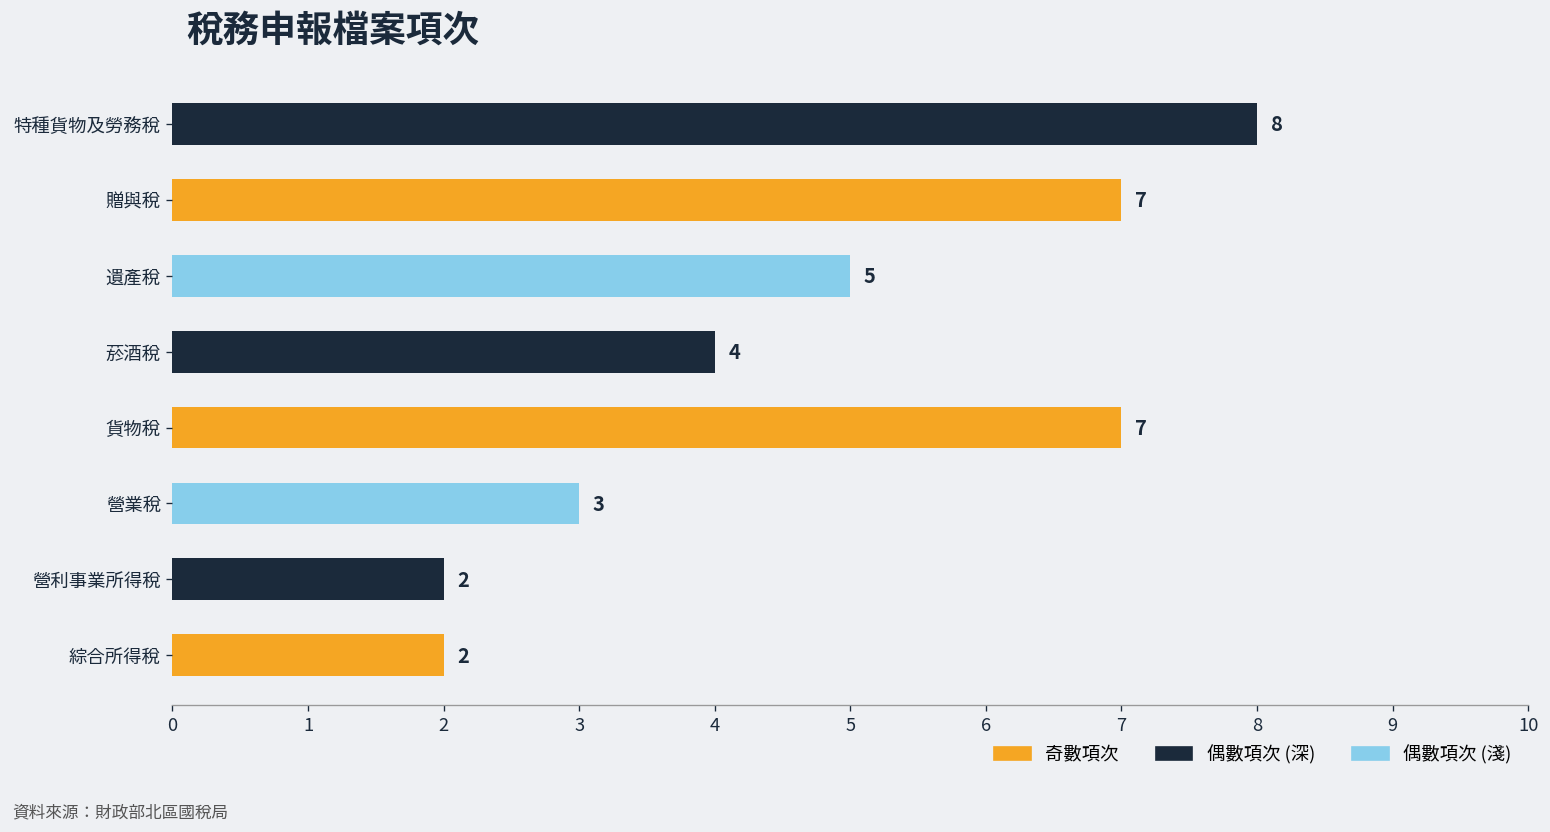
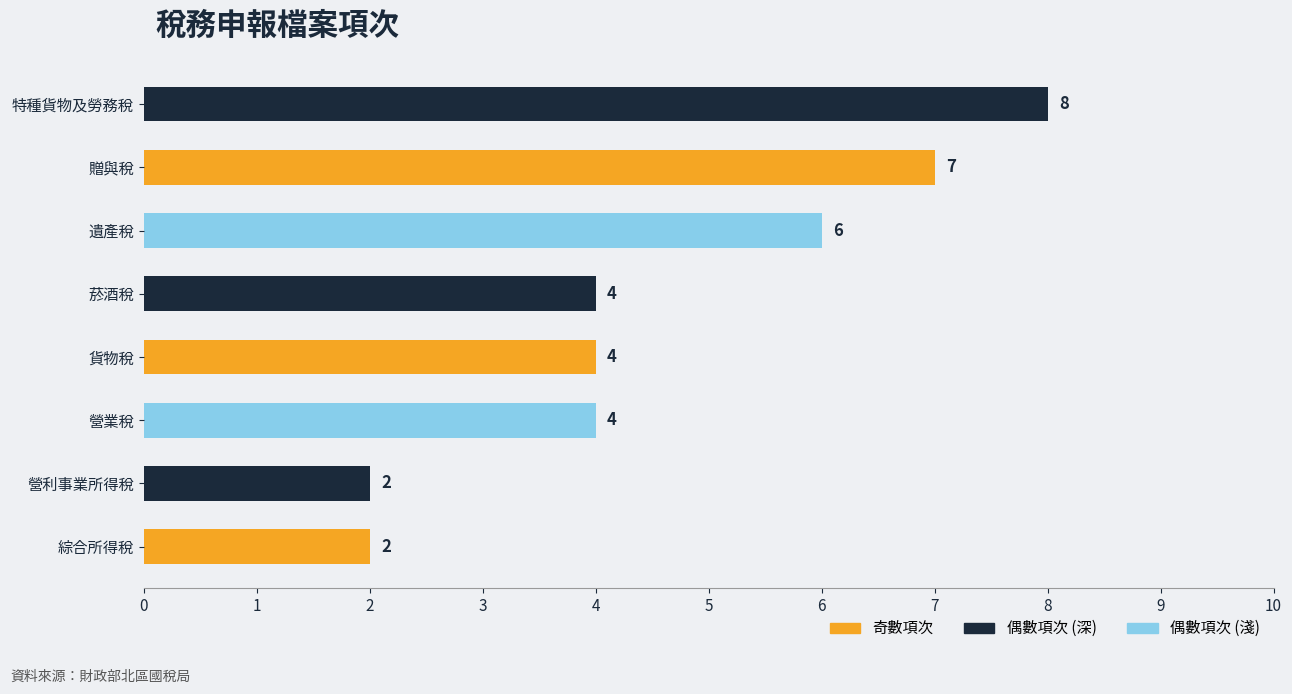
遺產稅: 5 -> 6
貨物稅: 7 -> 4
營業稅: 3 -> 4
